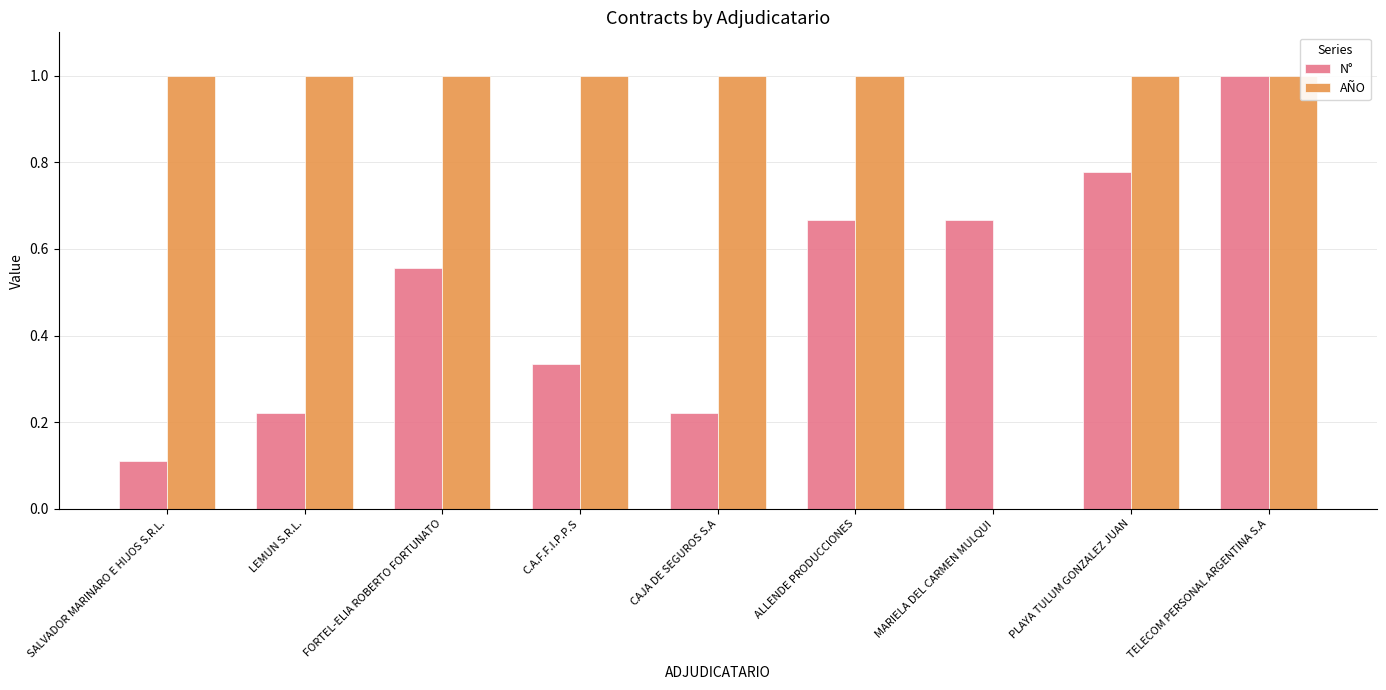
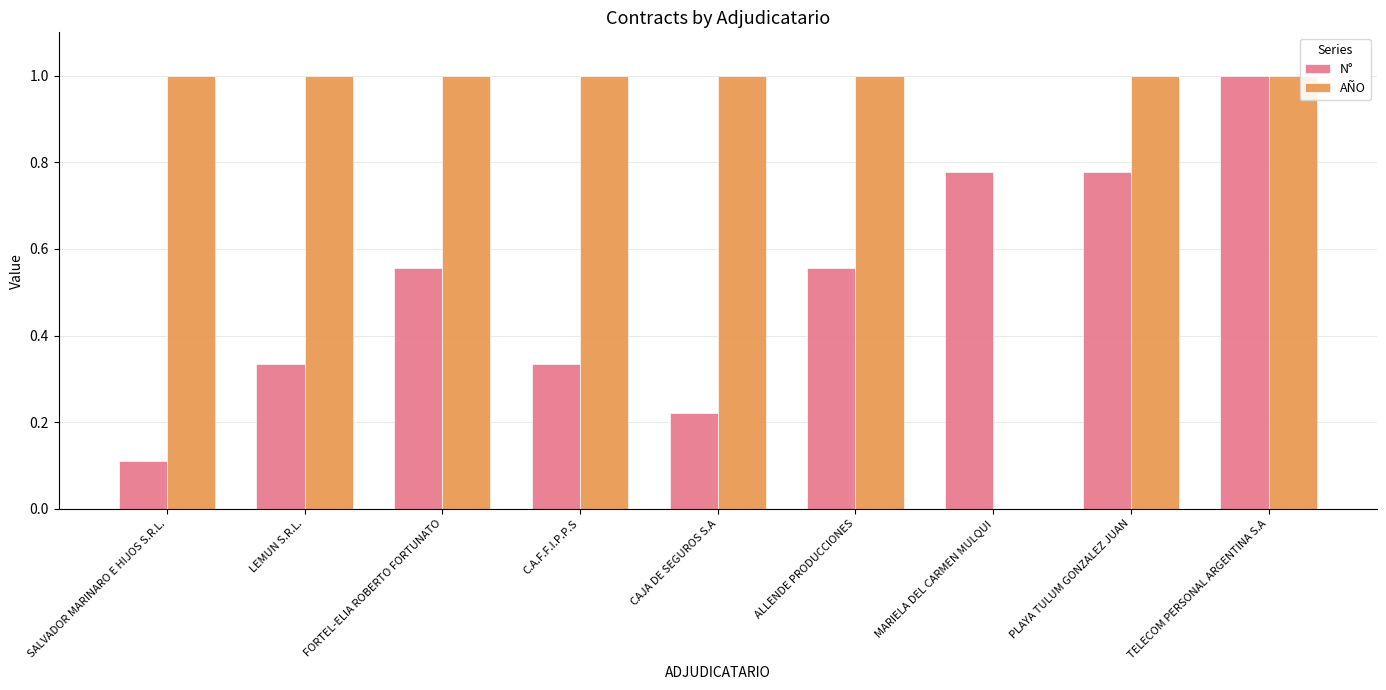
N°, LEMUN S.R.L.: 0.22 -> 0.33
N°, ALLENDE PRODUCCIONES: 0.67 -> 0.56
N°, MARIELA DEL CARMEN MULQUI: 0.67 -> 0.78
